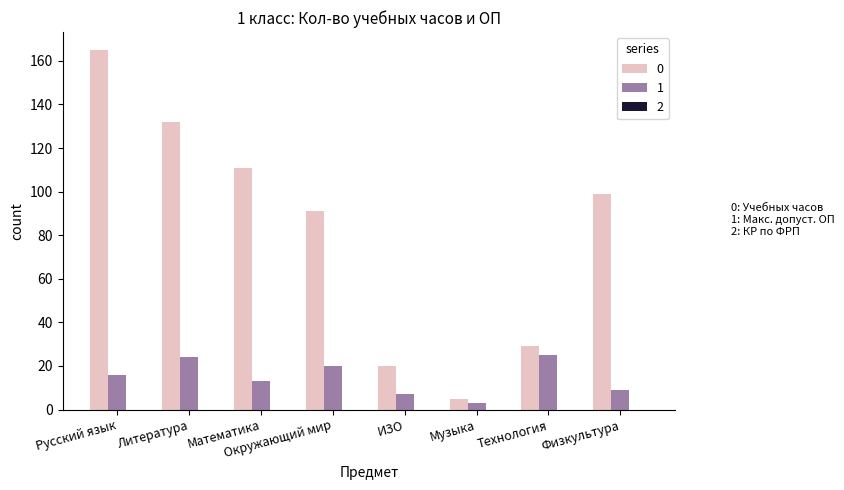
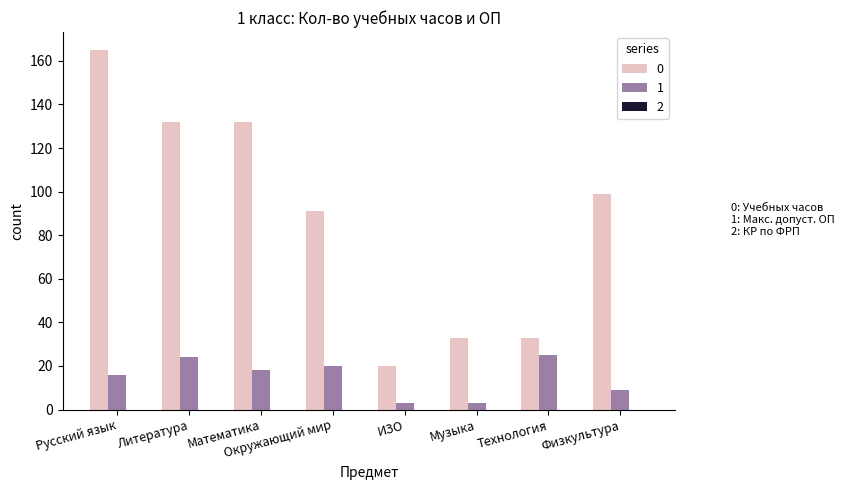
0, Математика: 111 -> 132
1, Математика: 13 -> 18
1, ИЗО: 7 -> 3
0, Музыка: 5 -> 33
0, Технология: 29 -> 33
